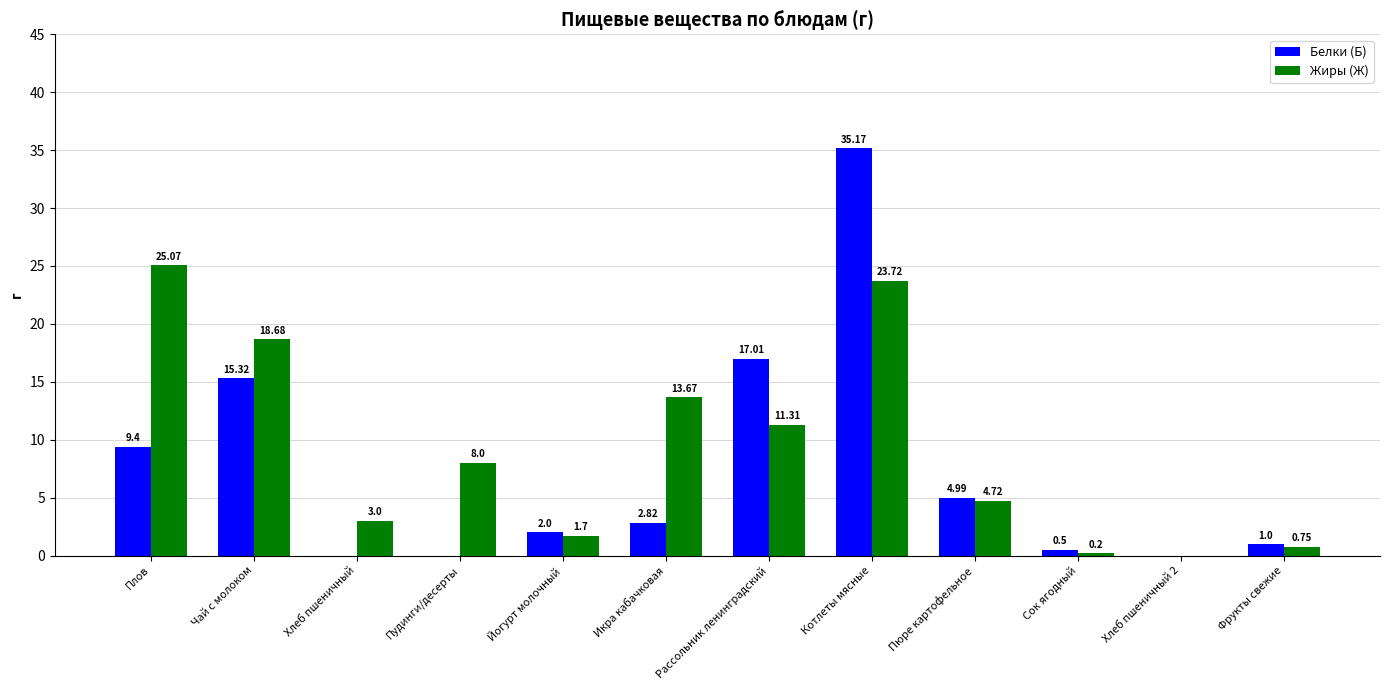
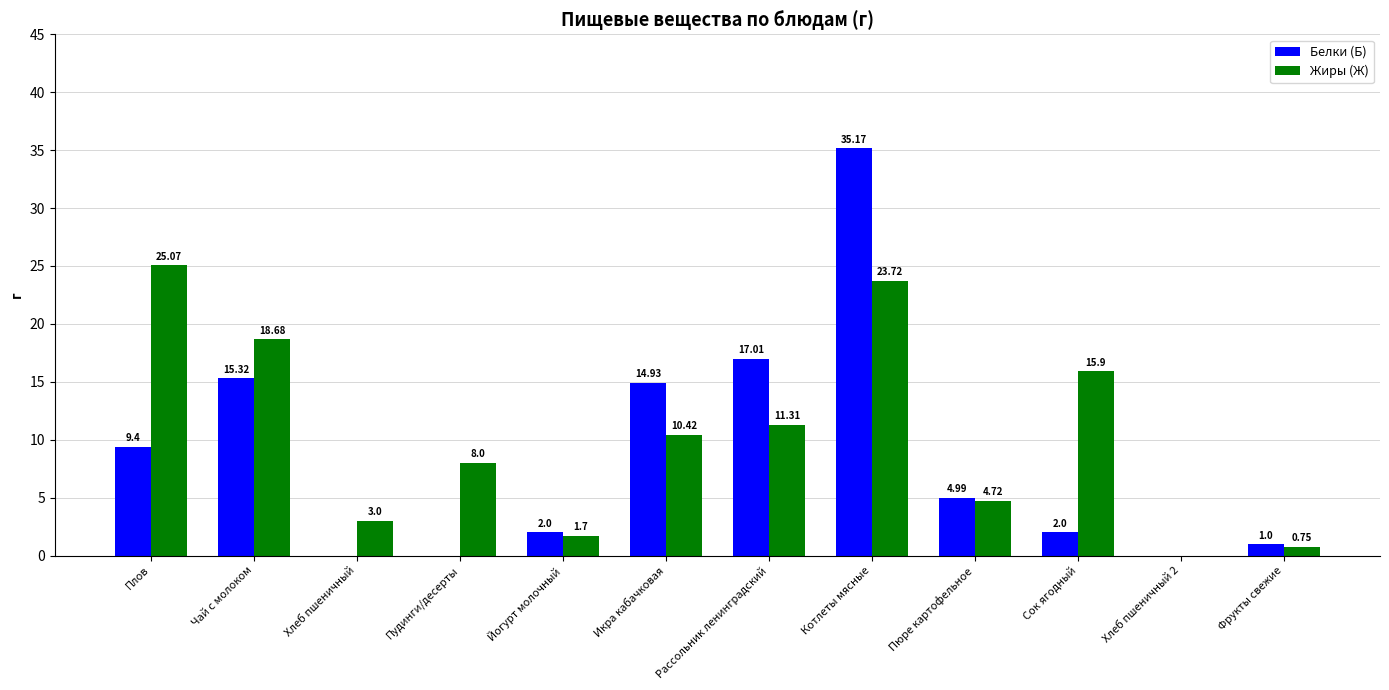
Белки (Б), Икра кабачковая: 2.82 -> 14.93
Жиры (Ж), Икра кабачковая: 13.67 -> 10.42
Белки (Б), Сок ягодный: 0.5 -> 2.0
Жиры (Ж), Сок ягодный: 0.2 -> 15.9
